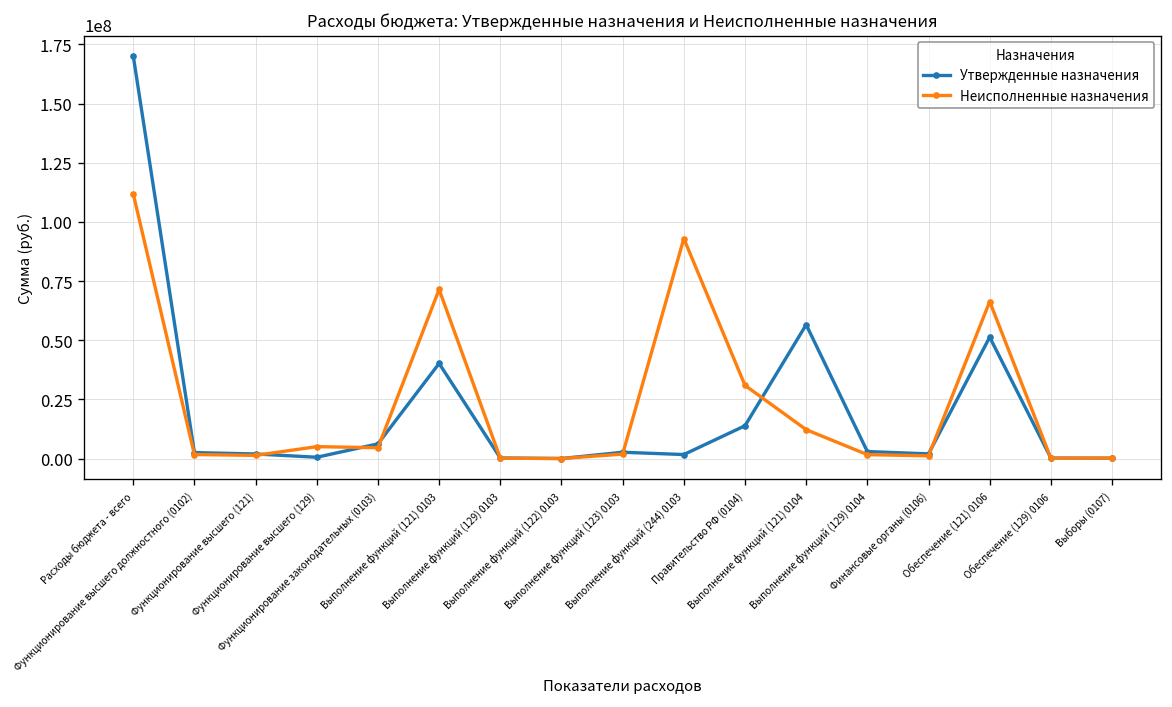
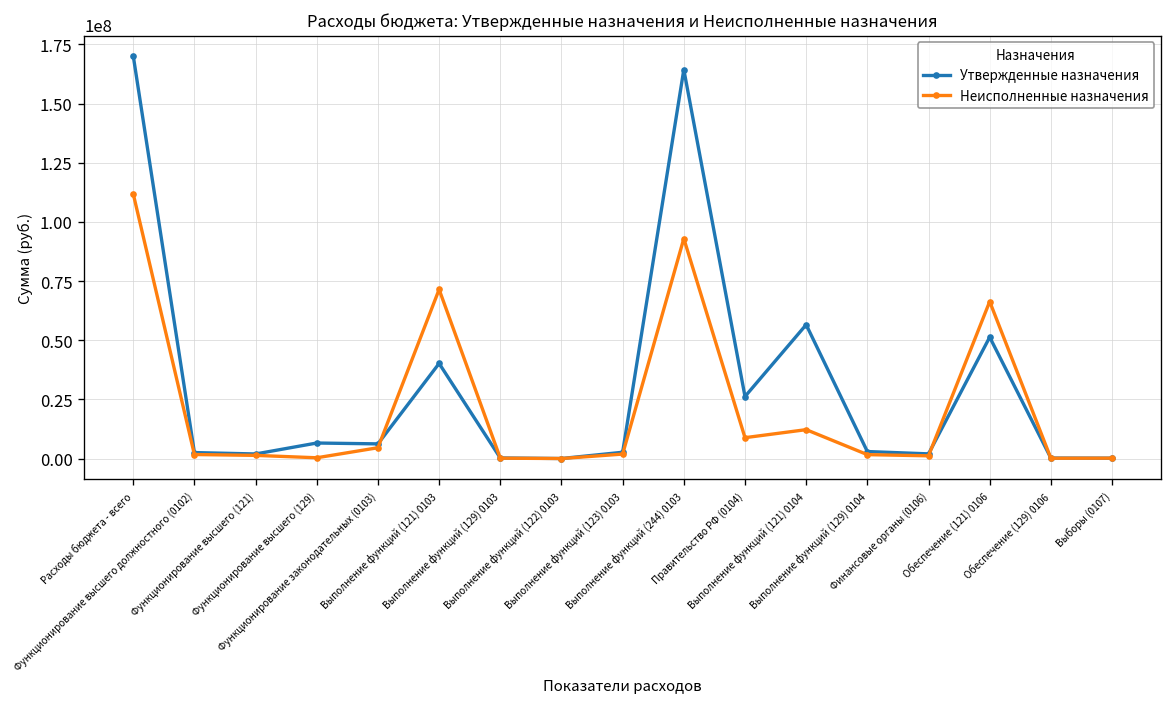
Утвержденные назначения, Функционирование высшего (129): 1000000 -> 7000000
Неисполненные назначения, Функционирование высшего (129): 5000000 -> 0
Утвержденные назначения, Выполнение функций (244) 0103: 2000000 -> 164000000
Утвержденные назначения, Правительство РФ (0104): 14000000 -> 26000000
Неисполненные назначения, Правительство РФ (0104): 31000000 -> 9000000
